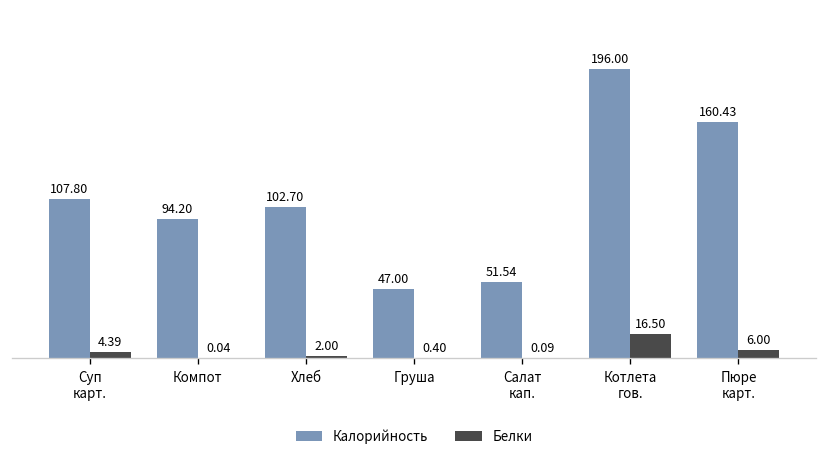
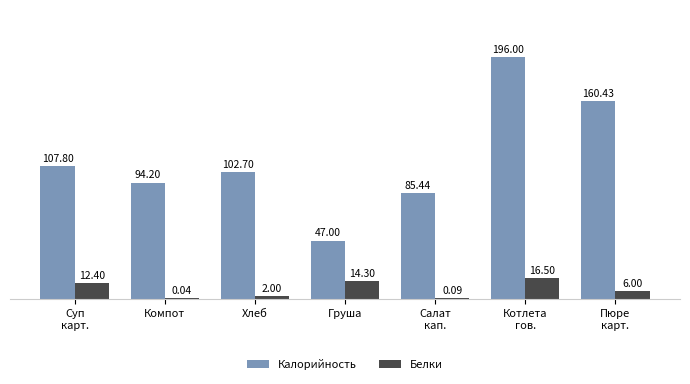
Белки, Суп карт.: 4.39 -> 12.40
Белки, Груша: 0.40 -> 14.30
Калорийность, Салат кап.: 51.54 -> 85.44
